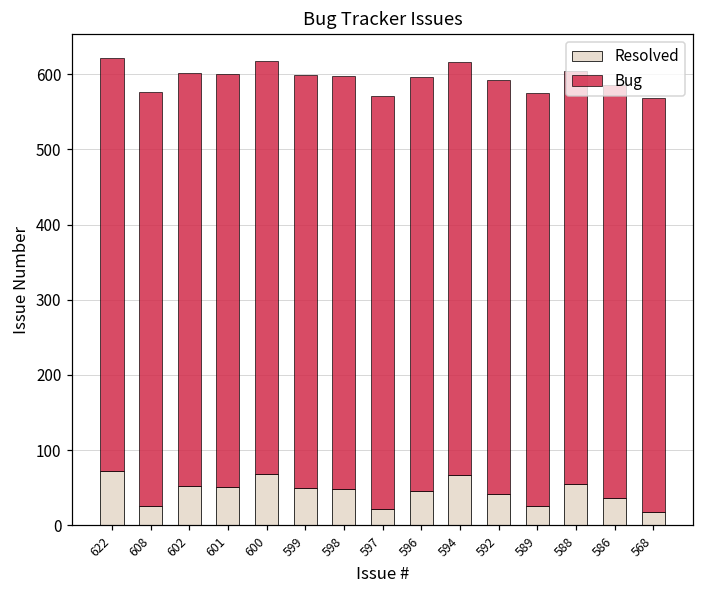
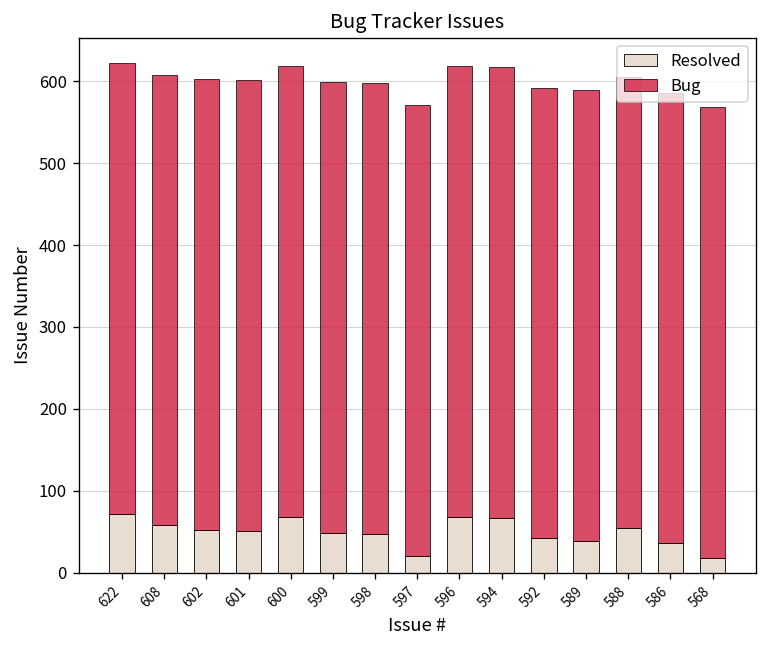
Resolved, 608: 30 -> 60
Resolved, 596: 50 -> 70
Resolved, 589: 30 -> 40
